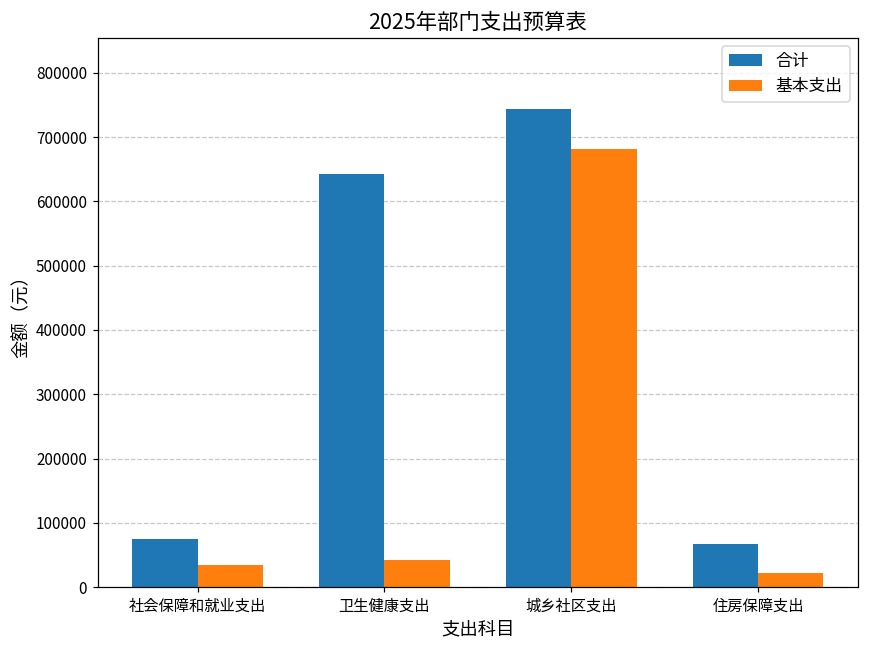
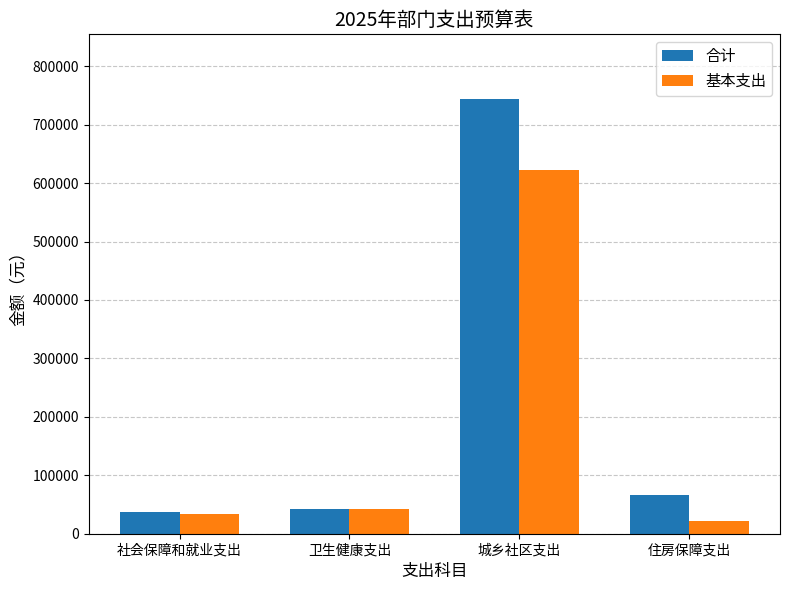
合计, 社会保障和就业支出: 70000 -> 40000
合计, 卫生健康支出: 640000 -> 40000
基本支出, 城乡社区支出: 680000 -> 620000
